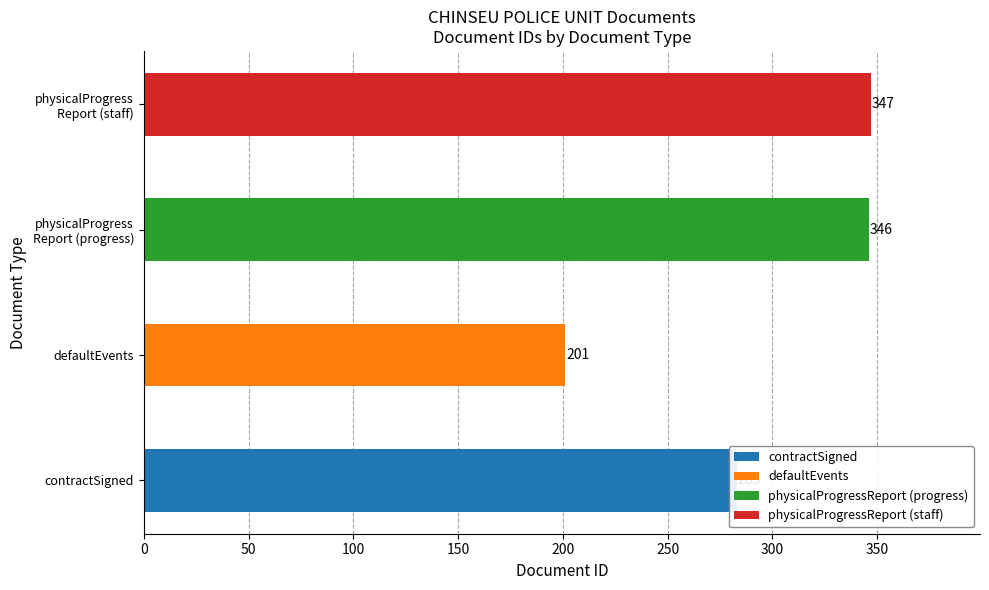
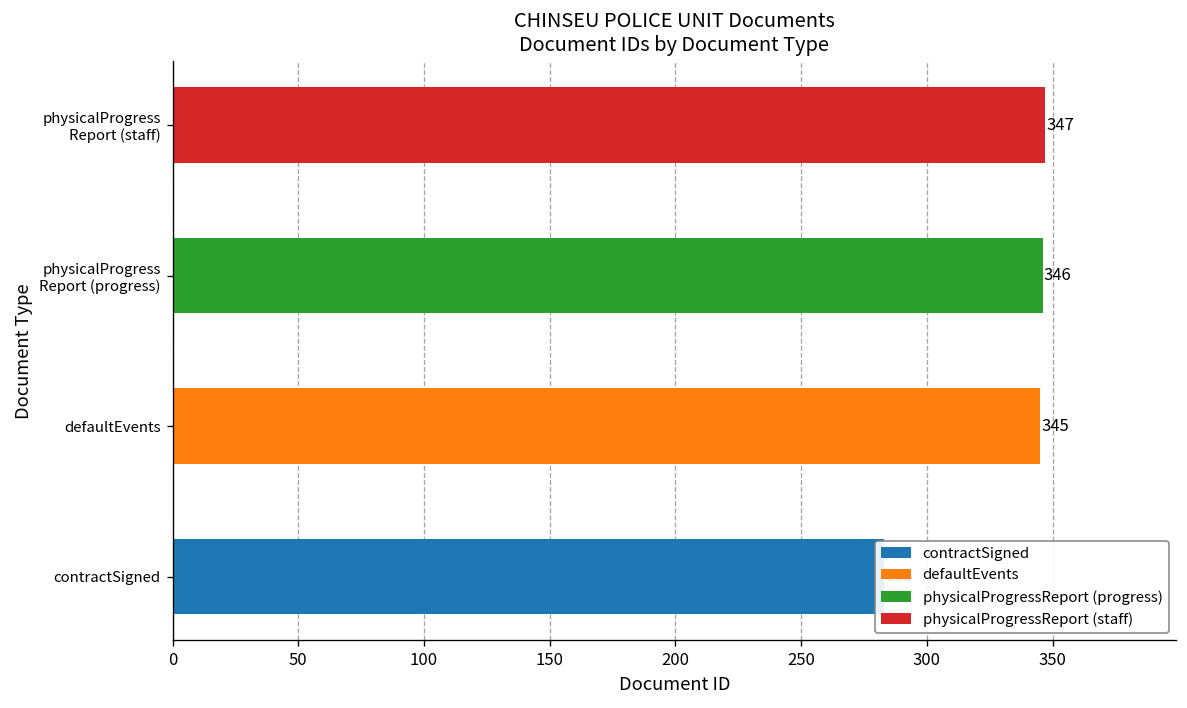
defaultEvents: 201 -> 345
